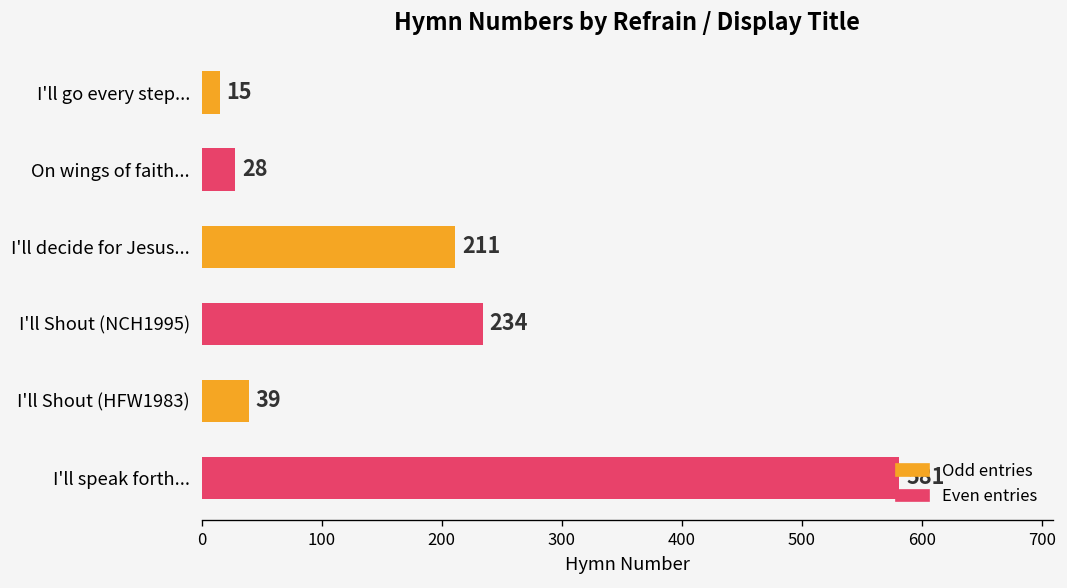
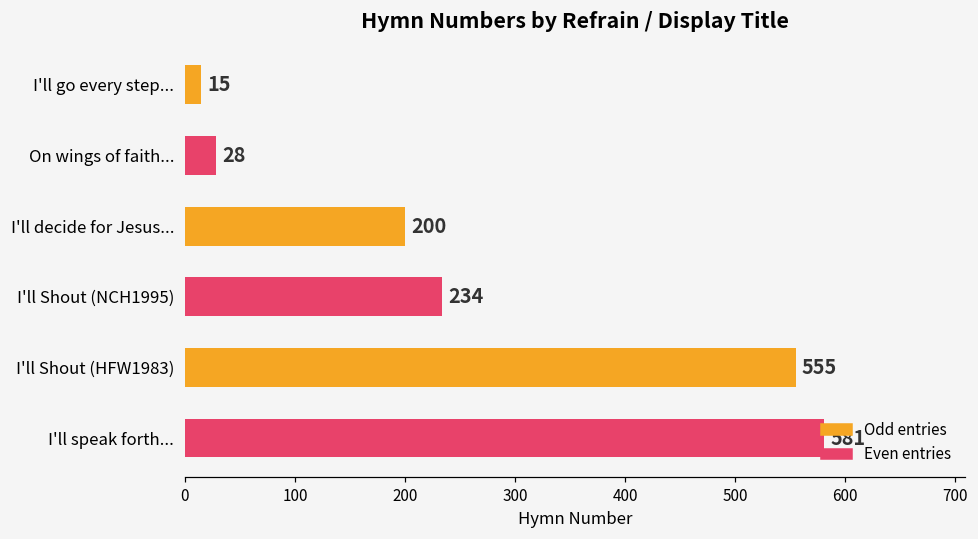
I'll decide for Jesus...: 211 -> 200
I'll Shout (HFW1983): 39 -> 555
